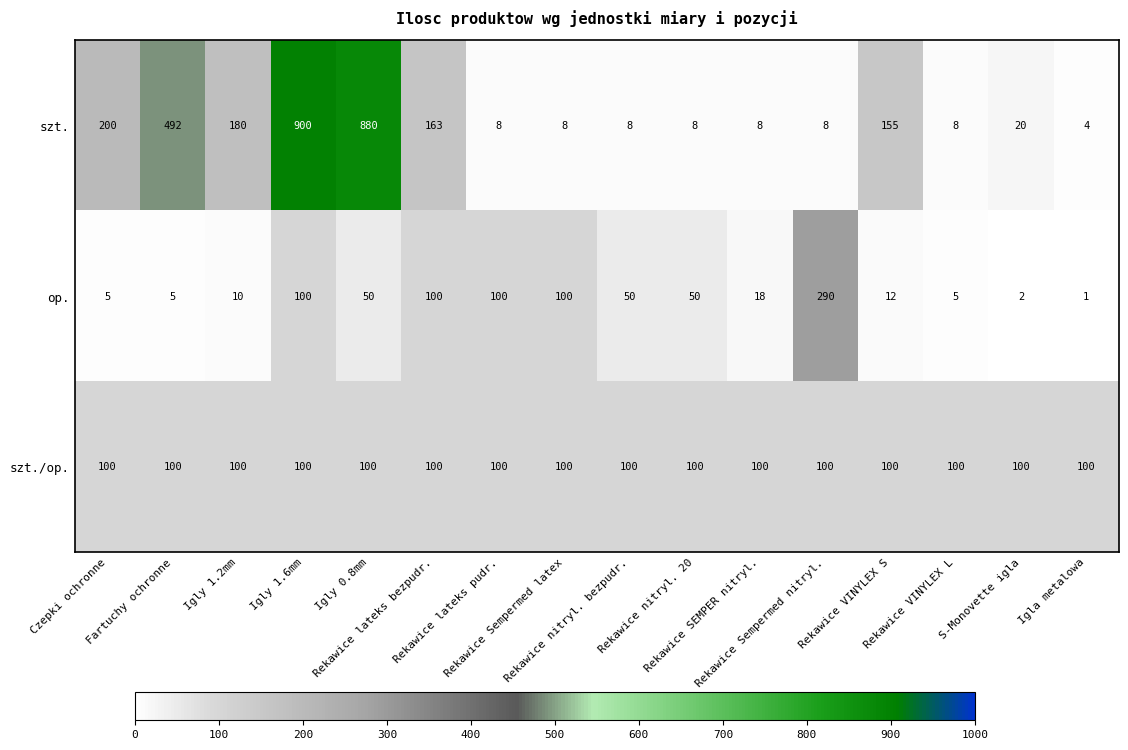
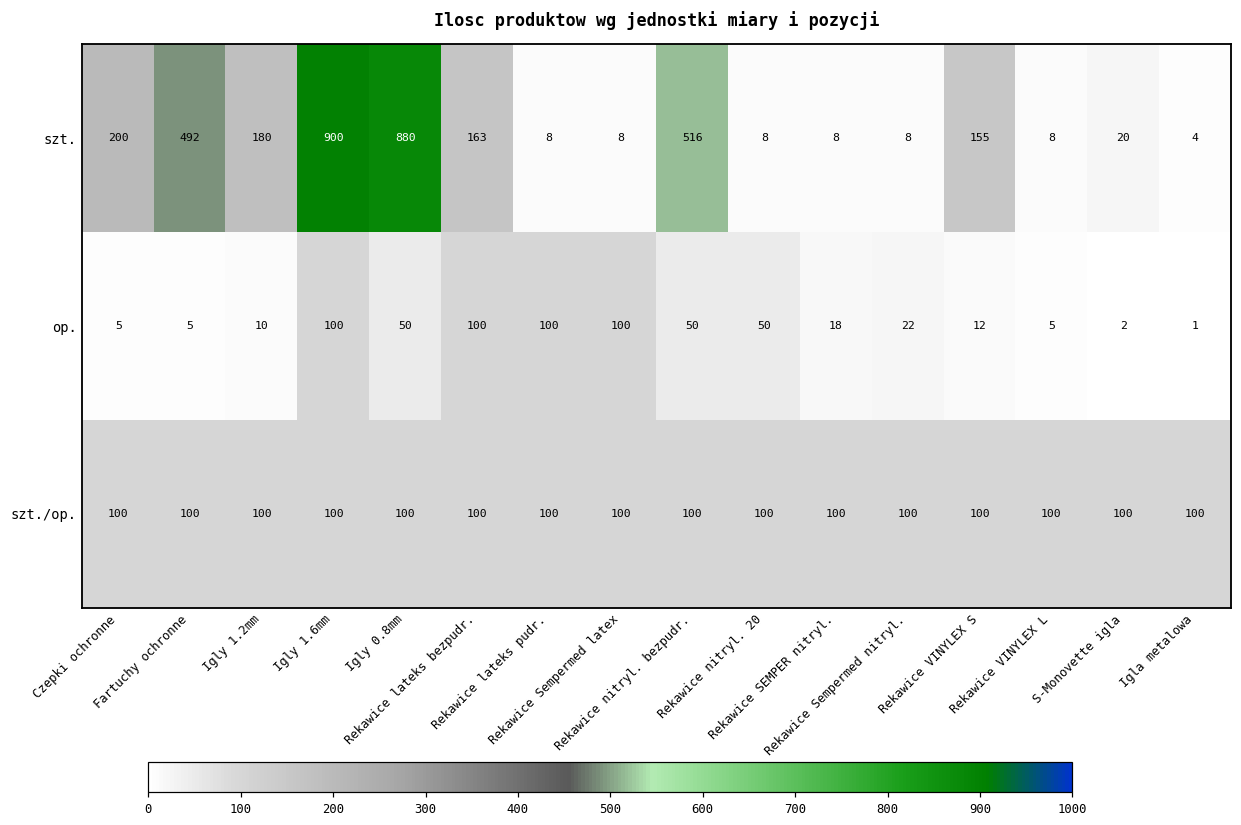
szt., Rekawice nitryl. bezpudr.: 8 -> 516
op., Rekawice Sempermed nitryl.: 290 -> 22
